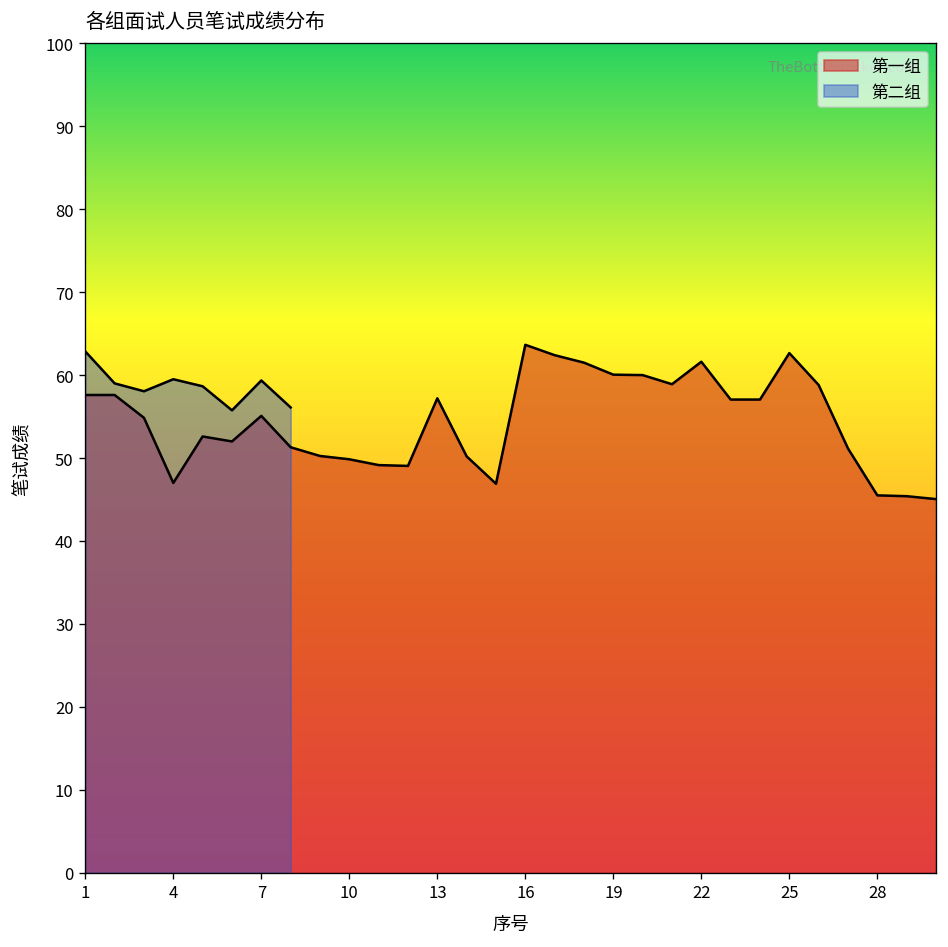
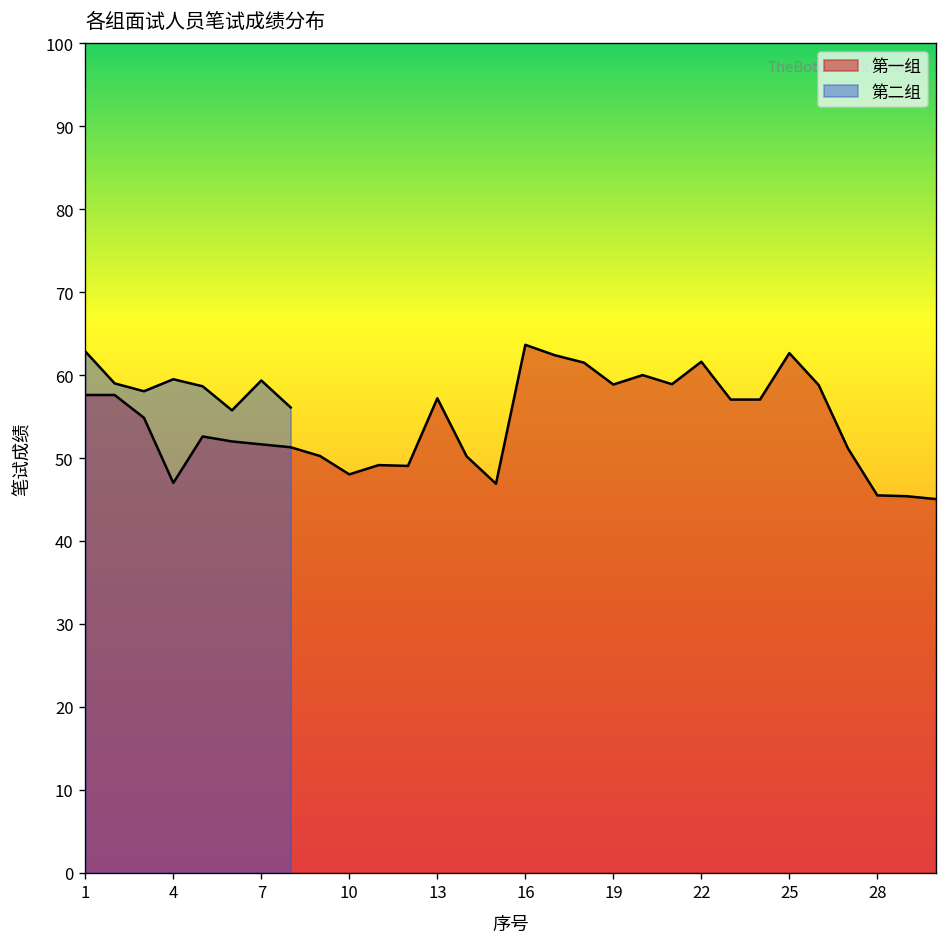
第一组, 7: 55 -> 52
第一组, 10: 50 -> 48
第一组, 19: 60 -> 59
